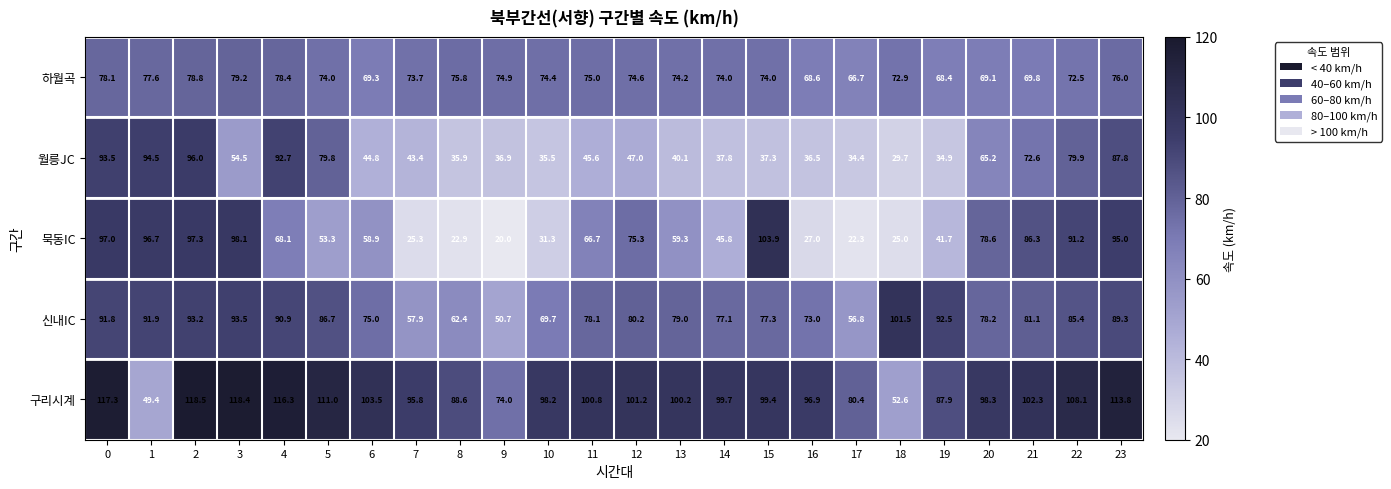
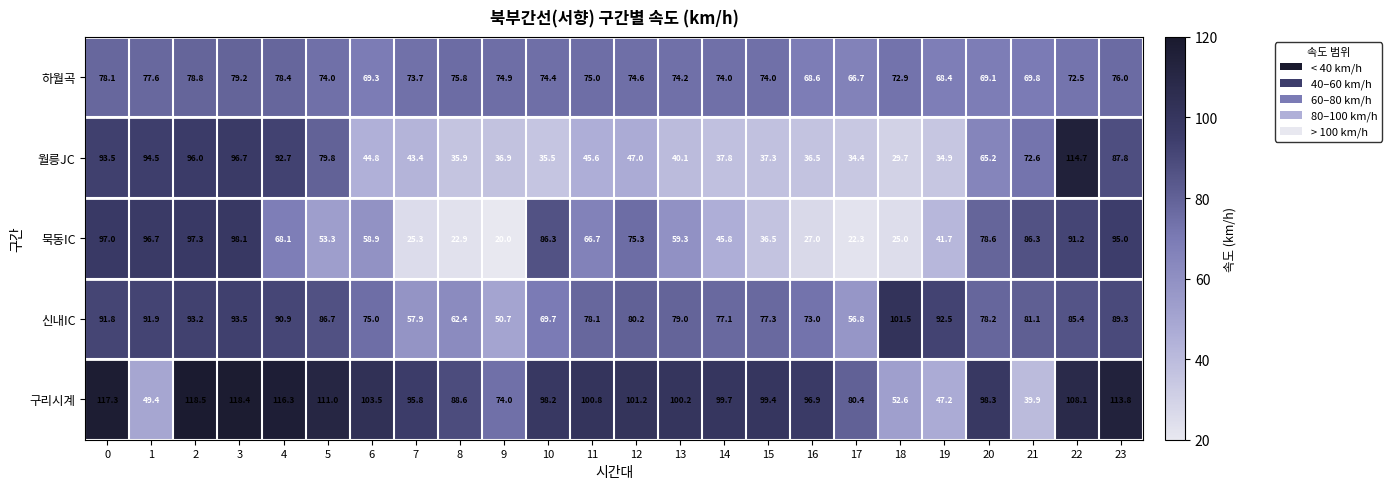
월릉JC, 3: 54.5 -> 96.7
월릉JC, 22: 79.9 -> 114.7
묵동IC, 10: 31.3 -> 86.3
묵동IC, 15: 103.9 -> 36.5
구리시계, 19: 87.9 -> 47.2
구리시계, 21: 102.3 -> 39.9
